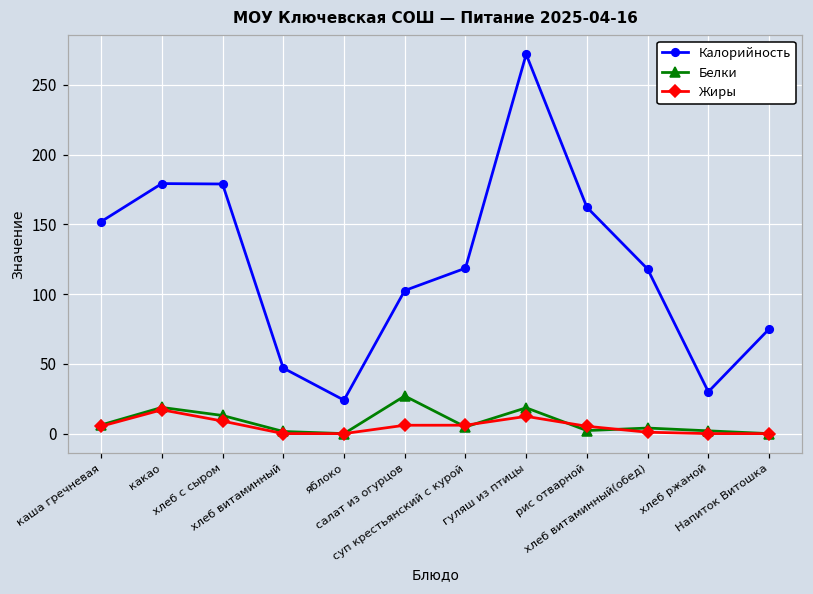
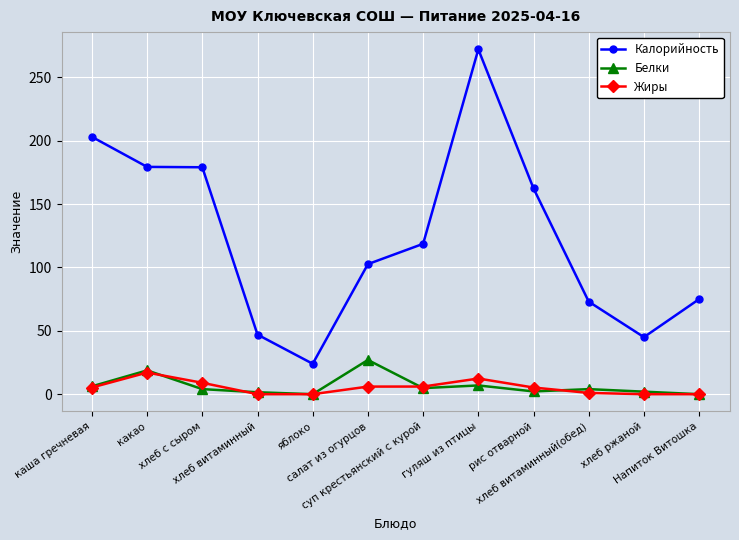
Калорийность, каша гречневая: 152 -> 203
Белки, хлеб с сыром: 13 -> 4
Белки, гуляш из птицы: 19 -> 7
Калорийность, хлеб витаминный(обед): 118 -> 73
Калорийность, хлеб ржаной: 30 -> 45
